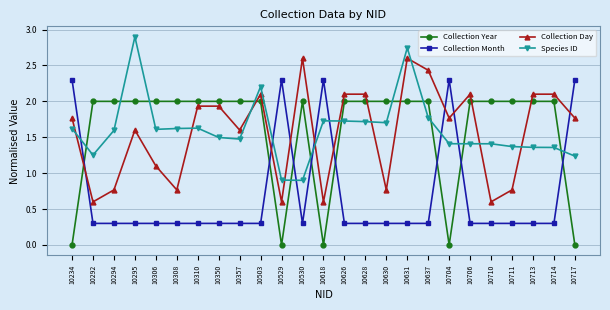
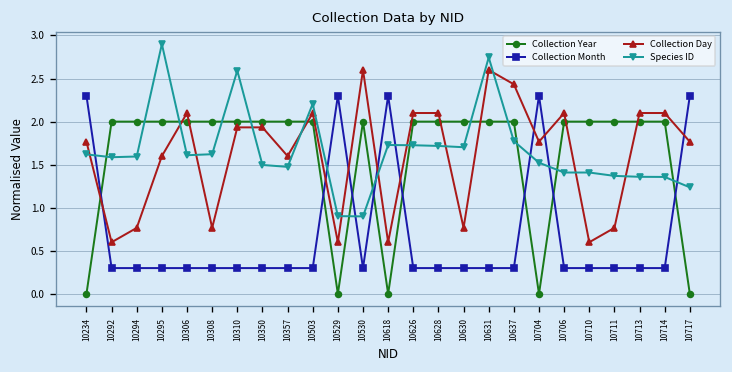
Species ID, 10292: 1.3 -> 1.6
Collection Day, 10306: 1.1 -> 2.1
Species ID, 10310: 1.6 -> 2.6
Species ID, 10704: 1.4 -> 1.5
